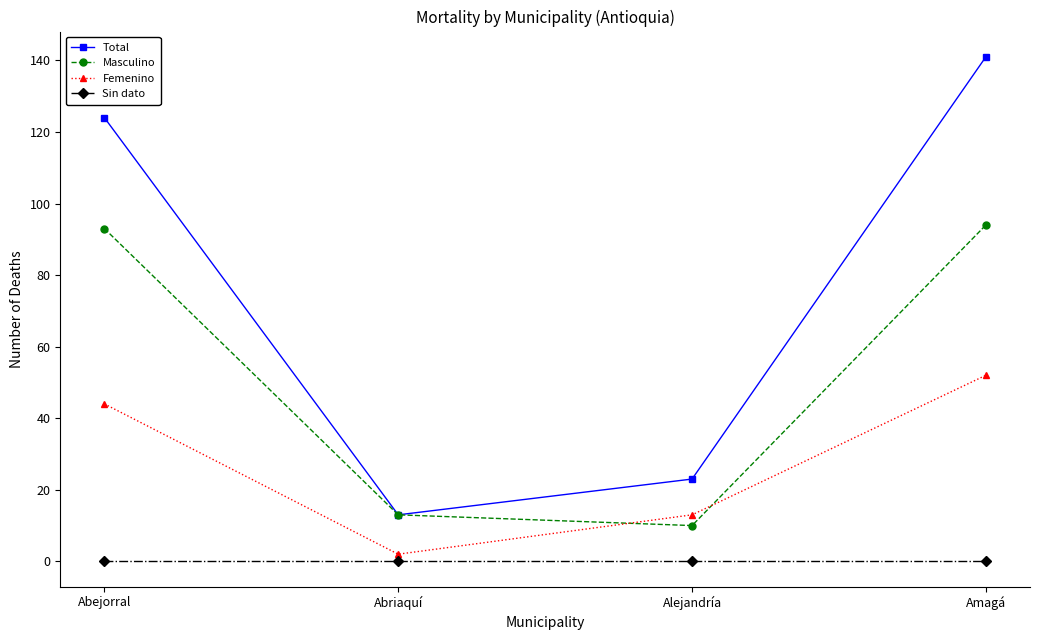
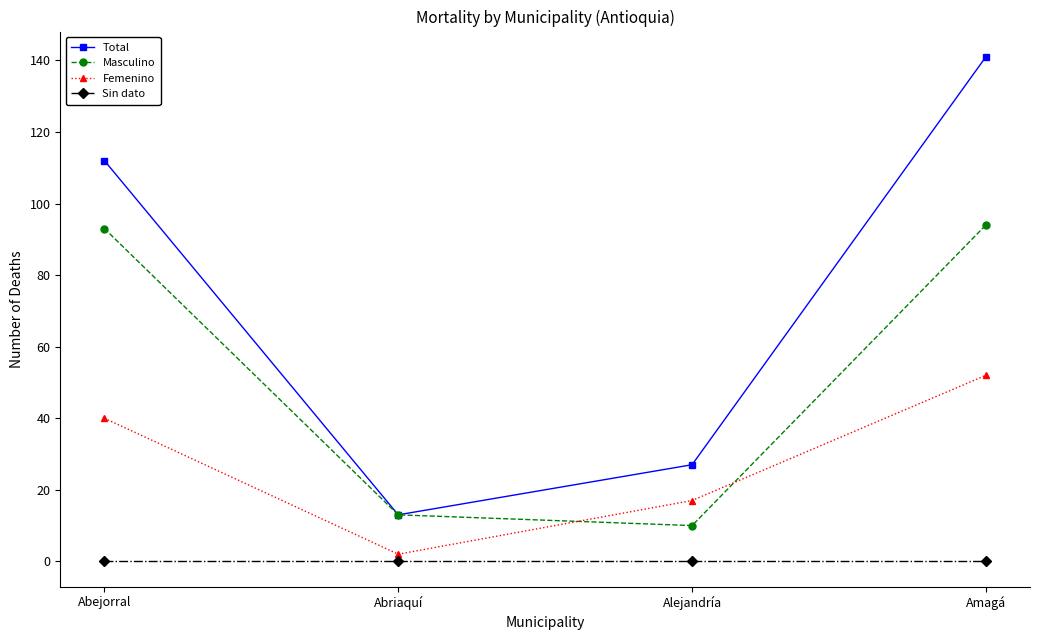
Total, Abejorral: 124 -> 112
Femenino, Abejorral: 44 -> 40
Total, Alejandría: 23 -> 27
Femenino, Alejandría: 13 -> 17
